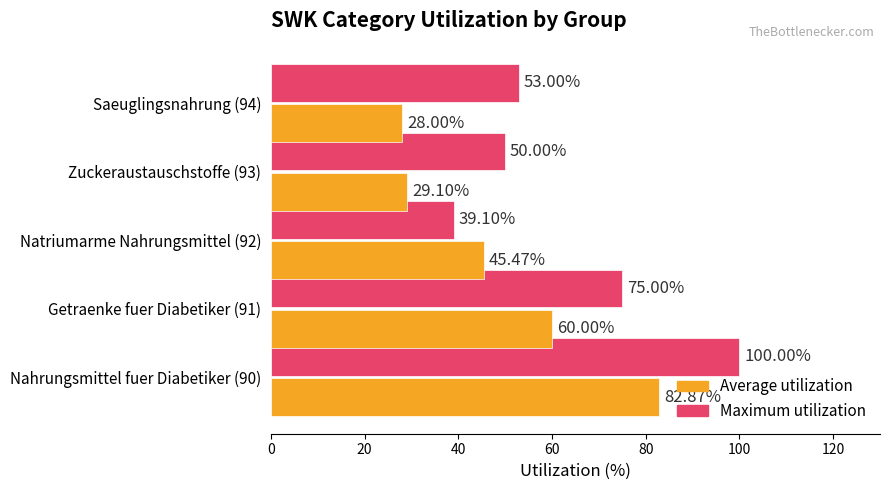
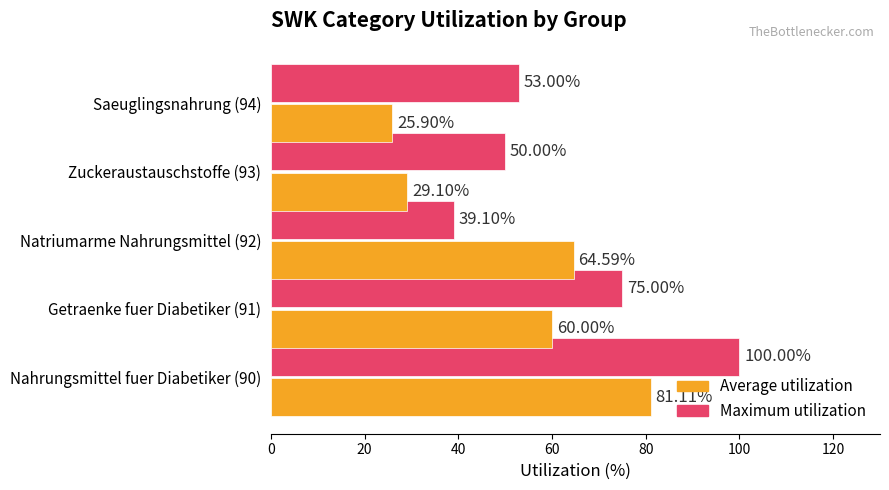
Average utilization, Saeuglingsnahrung (94): 28.00% -> 25.90%
Average utilization, Natriumarme Nahrungsmittel (92): 45.47% -> 64.59%
Average utilization, Nahrungsmittel fuer Diabetiker (90): 82.87% -> 81.11%
